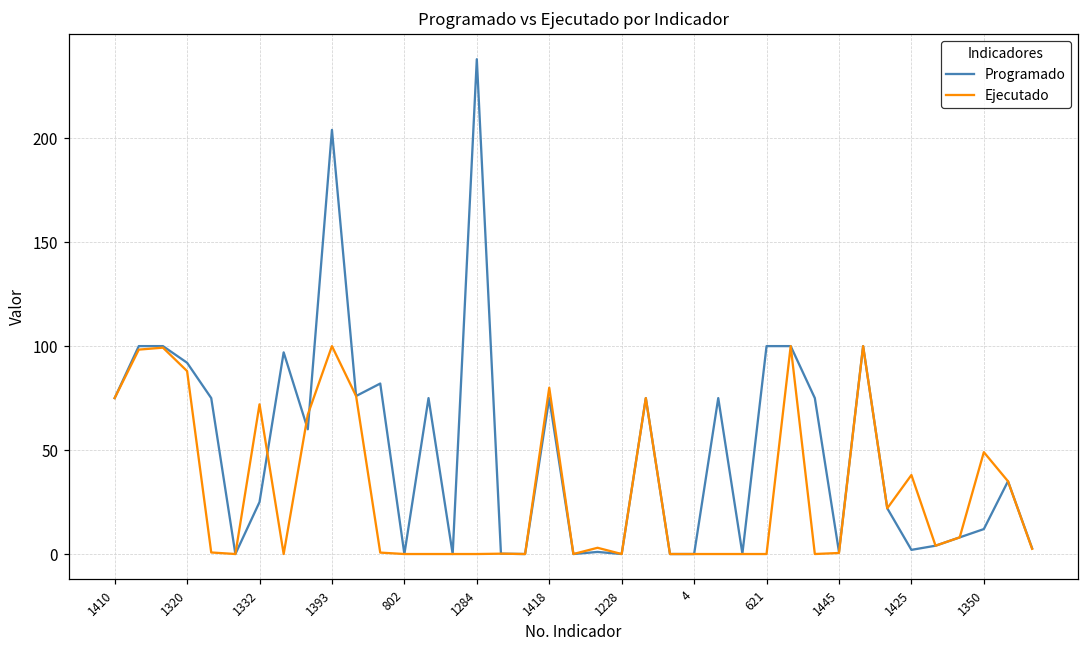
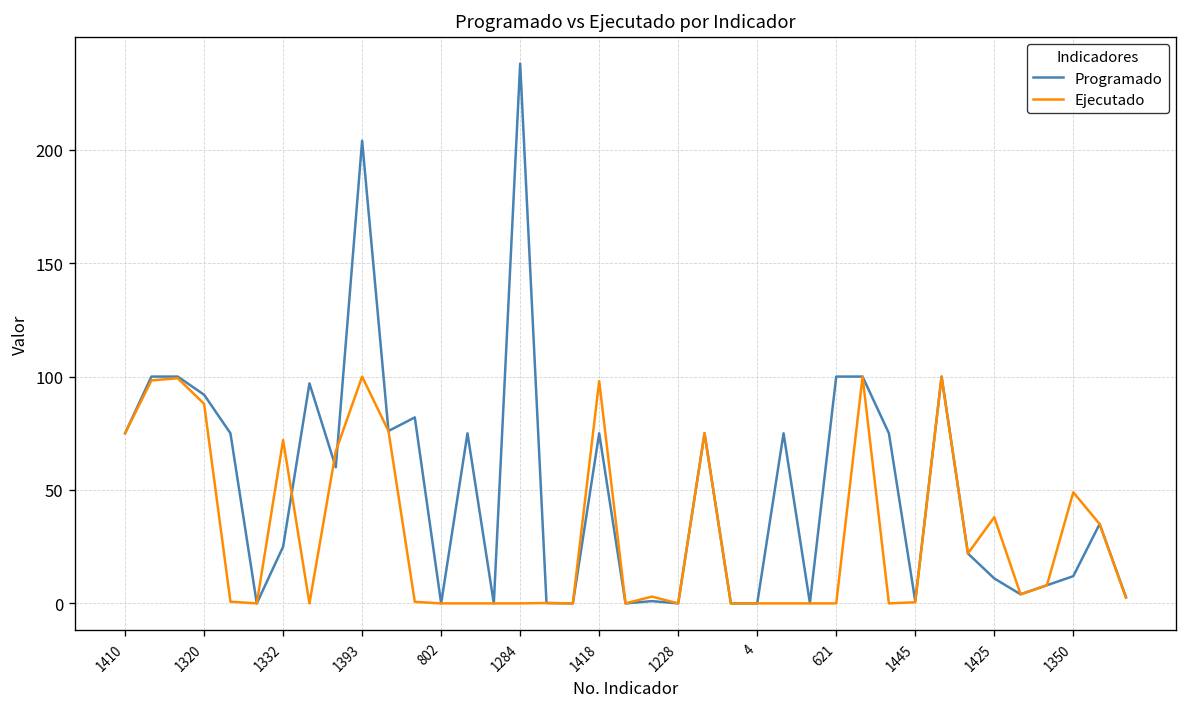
Ejecutado, 1418: 80 -> 98
Programado, 1425: 2 -> 11
